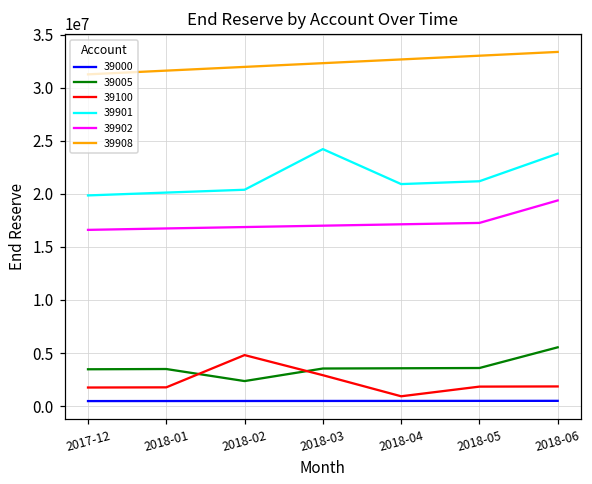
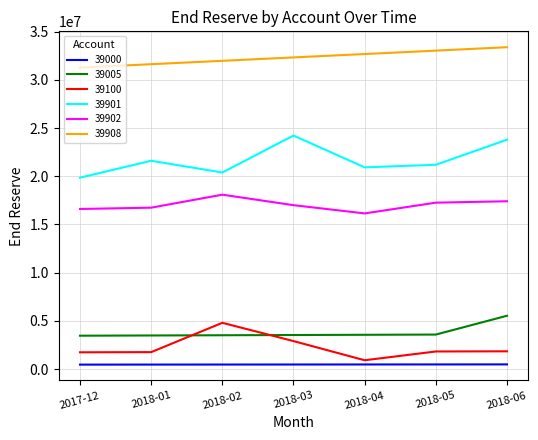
39901, 2018-01: 20000000 -> 22000000
39005, 2018-02: 2000000 -> 4000000
39902, 2018-02: 17000000 -> 18000000
39902, 2018-04: 17000000 -> 16000000
39902, 2018-06: 19000000 -> 17000000
